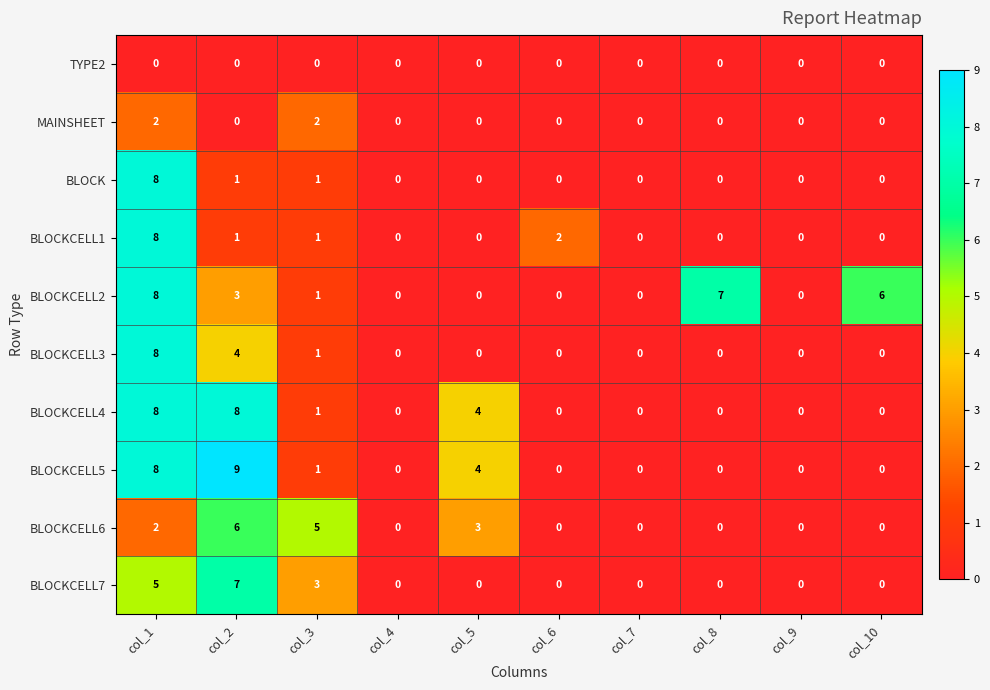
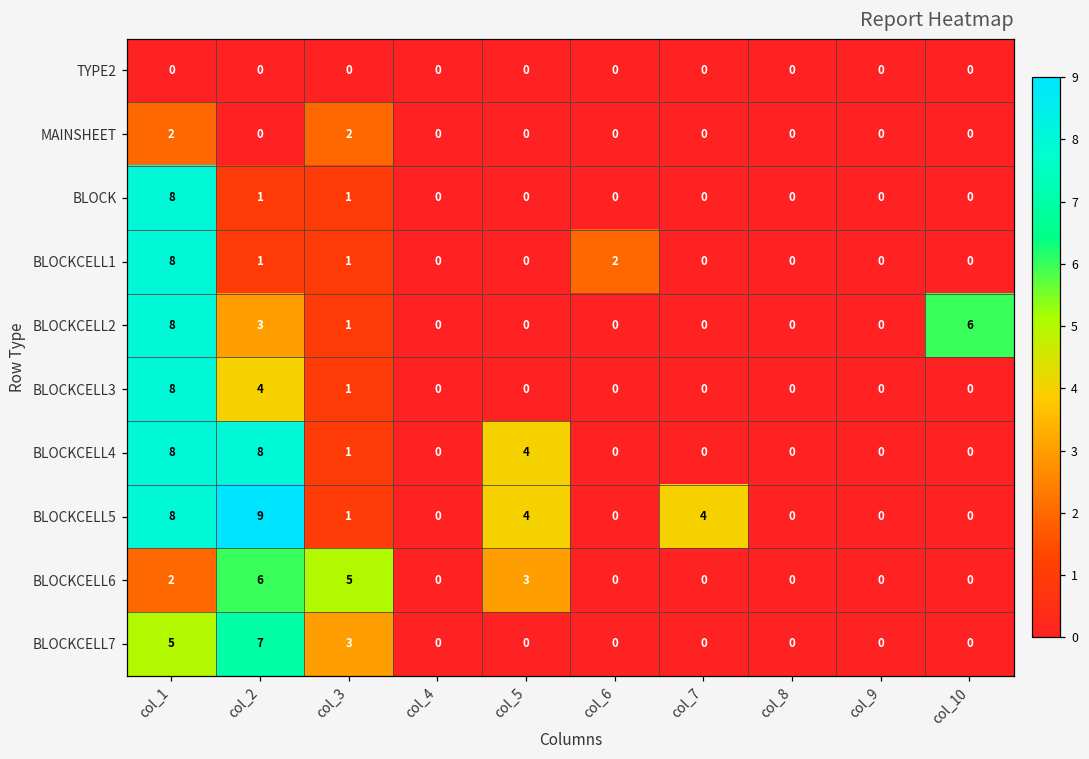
BLOCKCELL2, col_8: 7 -> 0
BLOCKCELL5, col_7: 0 -> 4
